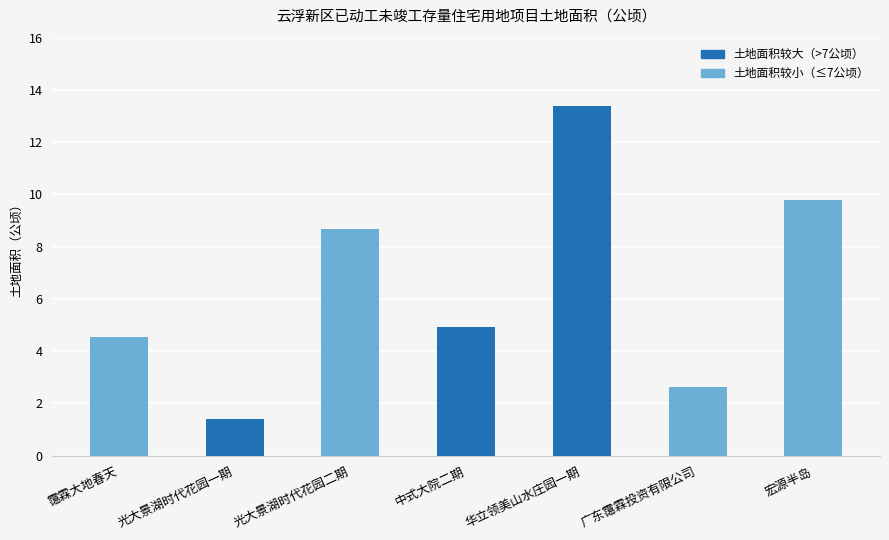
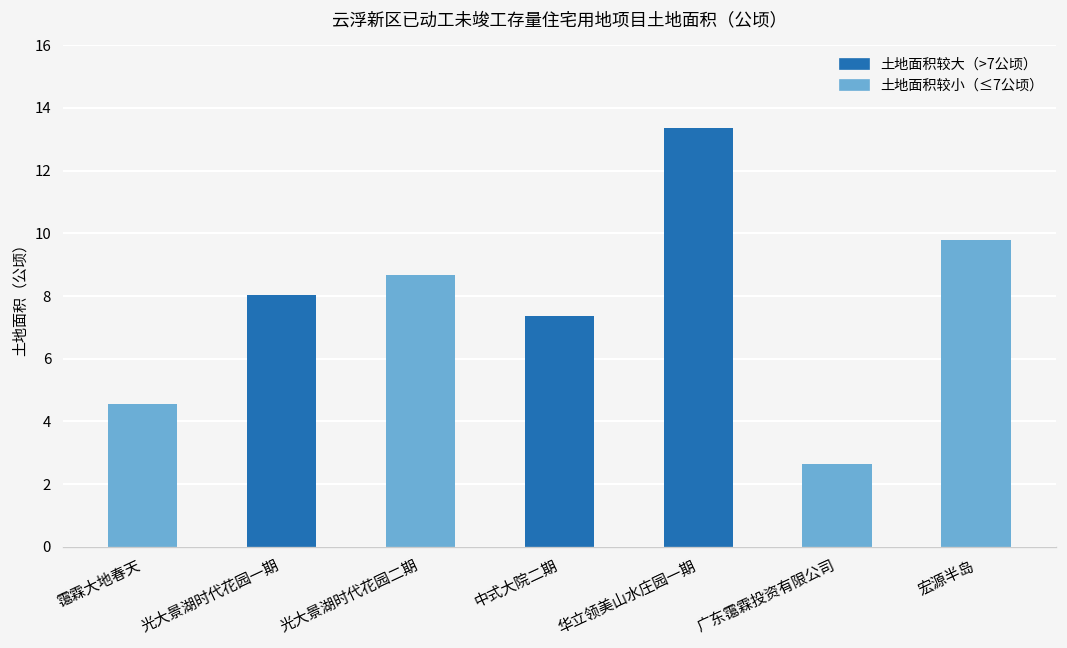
光大景湖时代花园一期: 1.4 -> 8.0
中式大院二期: 4.9 -> 7.4
